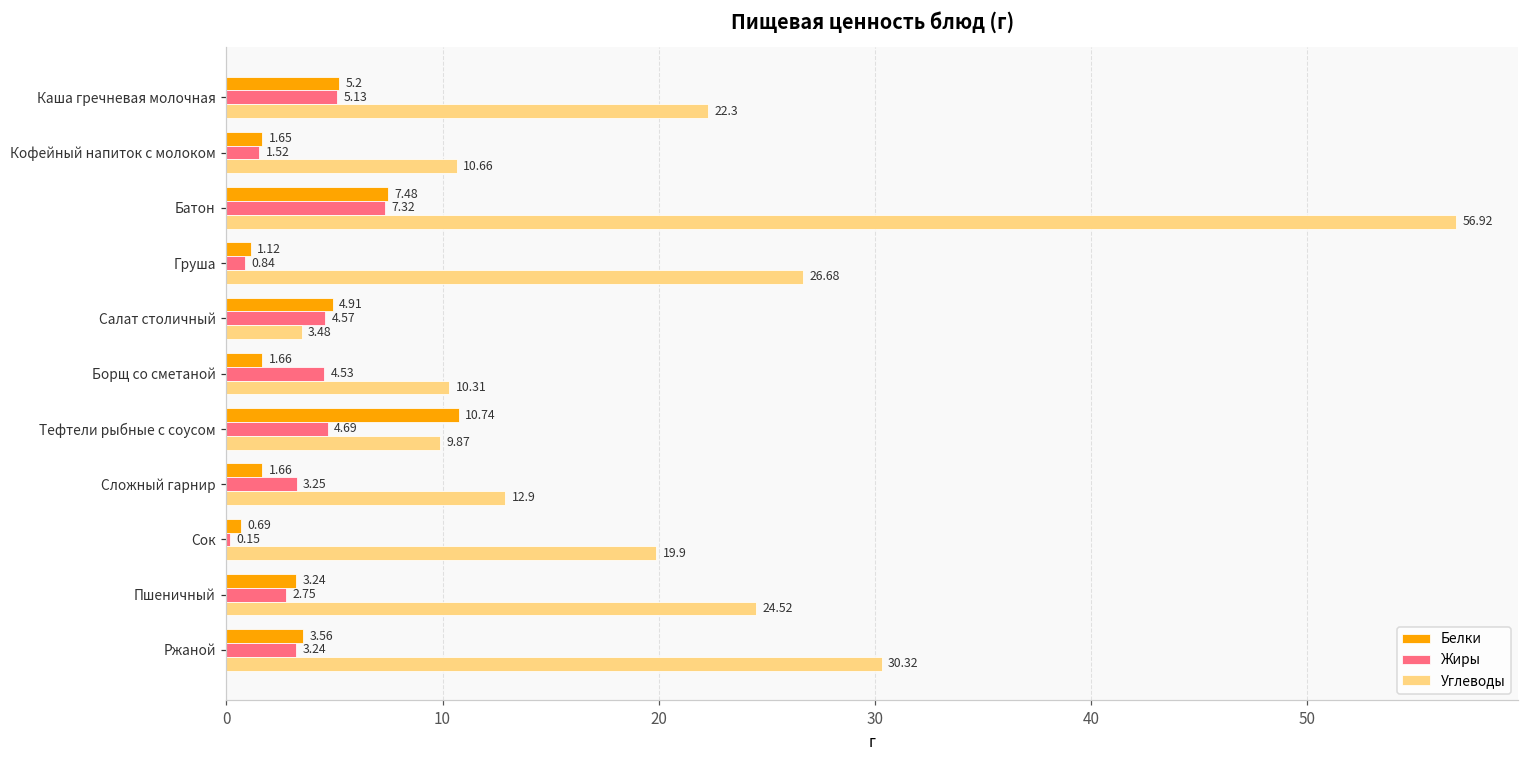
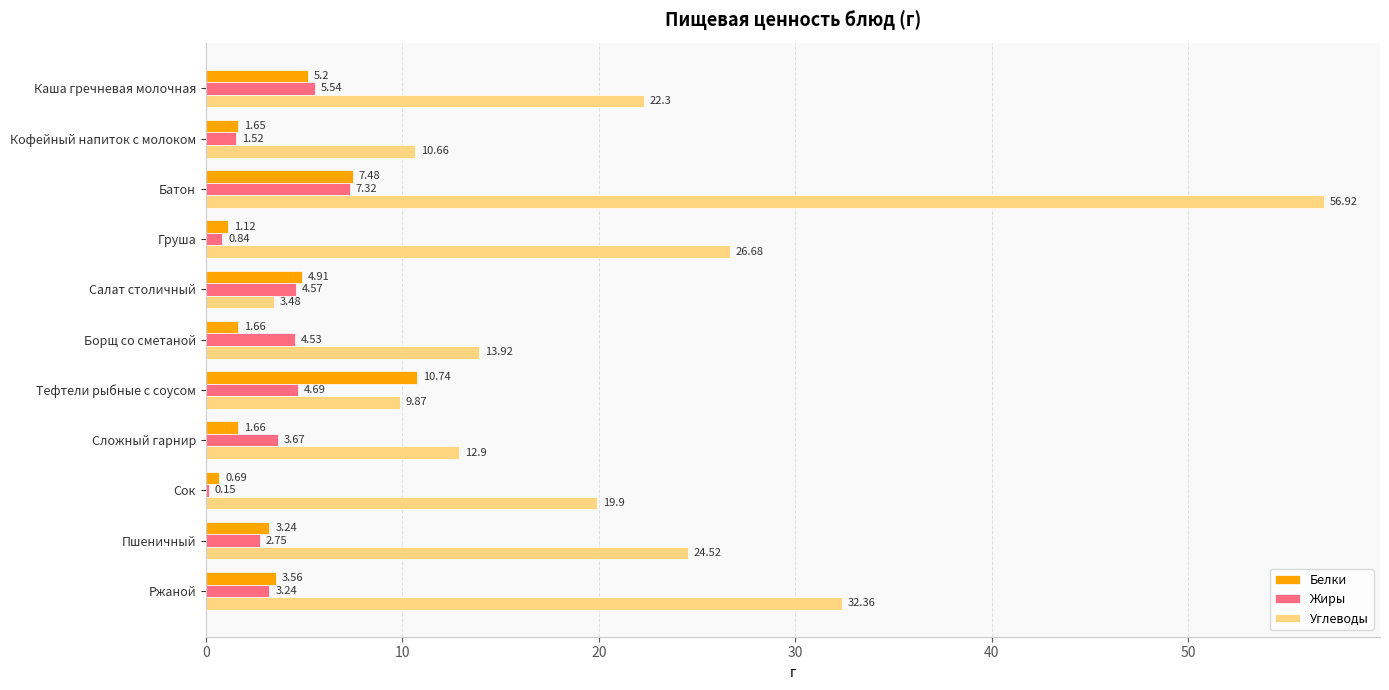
Жиры, Каша гречневая молочная: 5.13 -> 5.54
Углеводы, Борщ со сметаной: 10.31 -> 13.92
Жиры, Сложный гарнир: 3.25 -> 3.67
Углеводы, Ржаной: 30.32 -> 32.36
